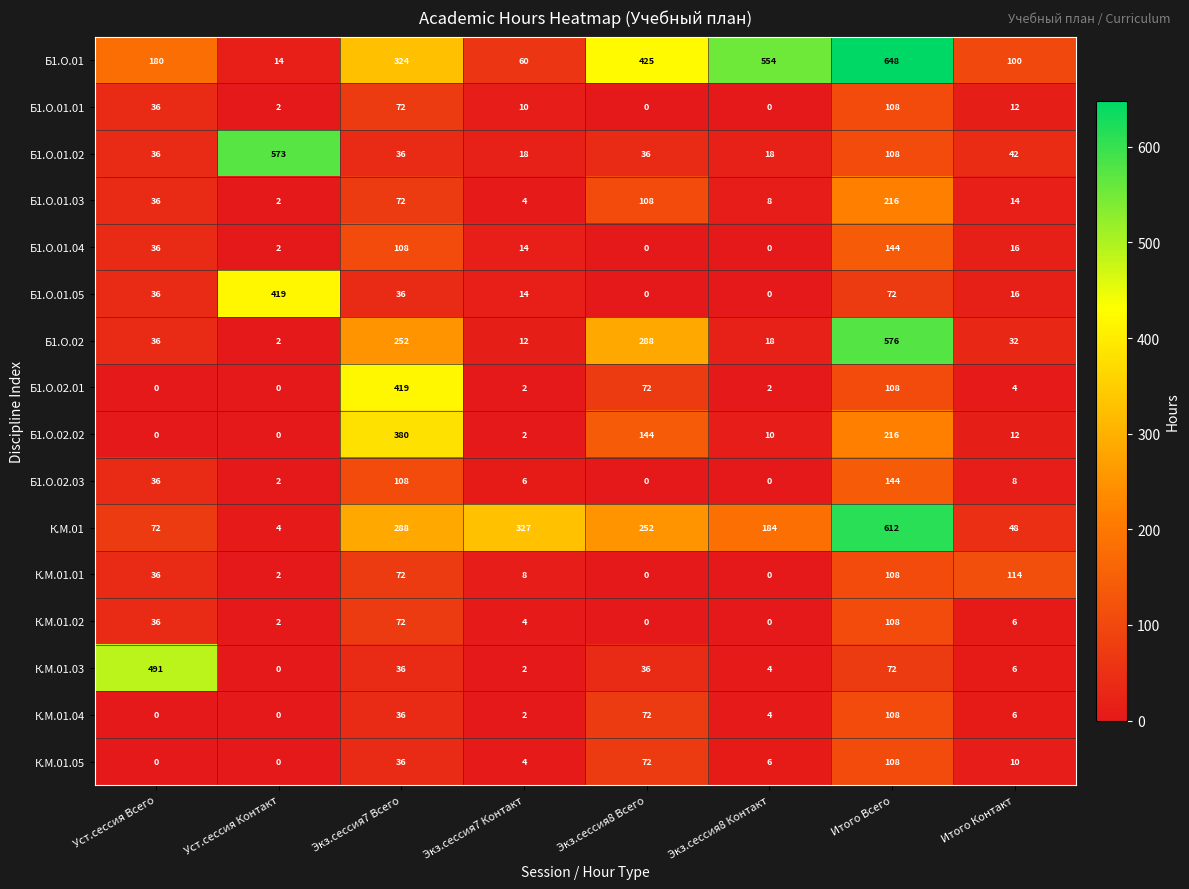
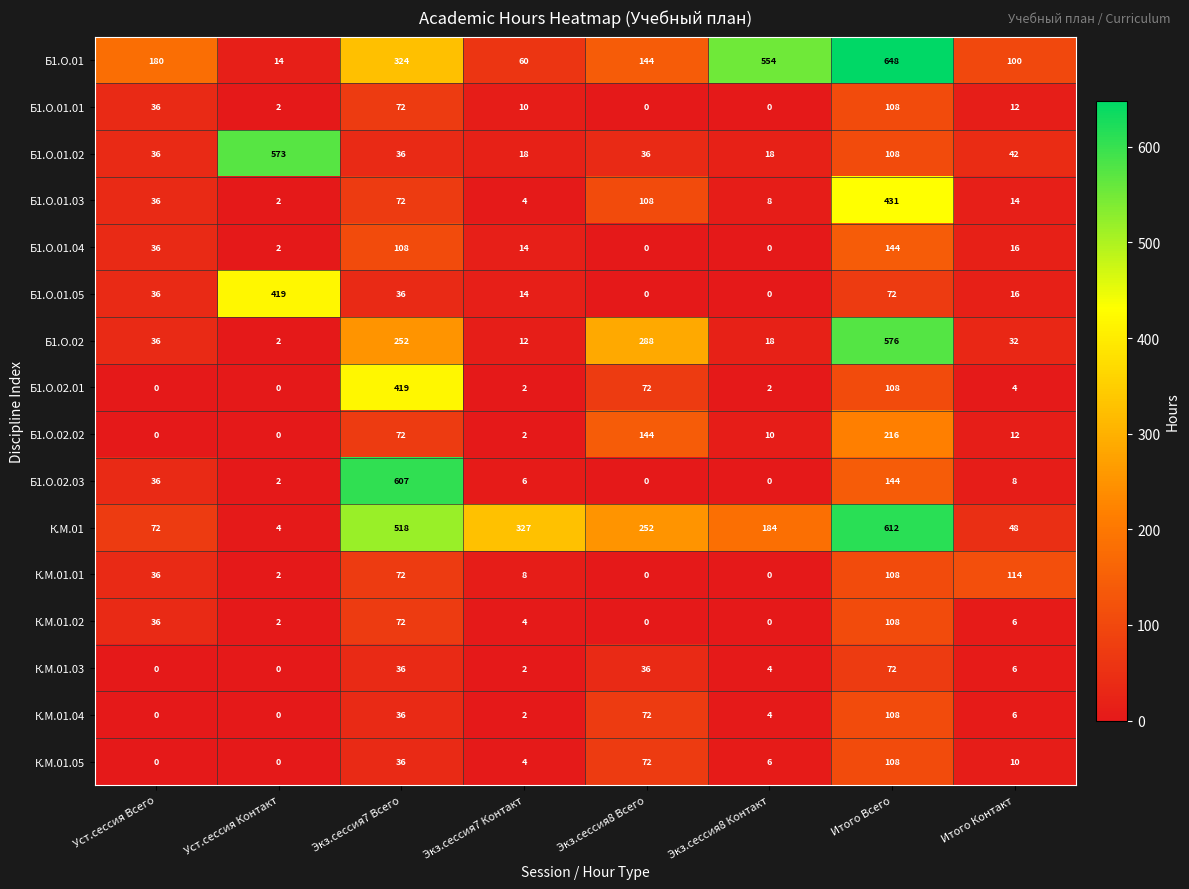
Б1.О.01, Экз.сессия8 Всего: 425 -> 144
Б1.О.01.03, Итого Всего: 216 -> 431
Б1.О.02.02, Экз.сессия7 Всего: 380 -> 72
Б1.О.02.03, Экз.сессия7 Всего: 108 -> 607
К.М.01, Экз.сессия7 Всего: 288 -> 518
К.М.01.03, Уст.сессия Всего: 491 -> 0
